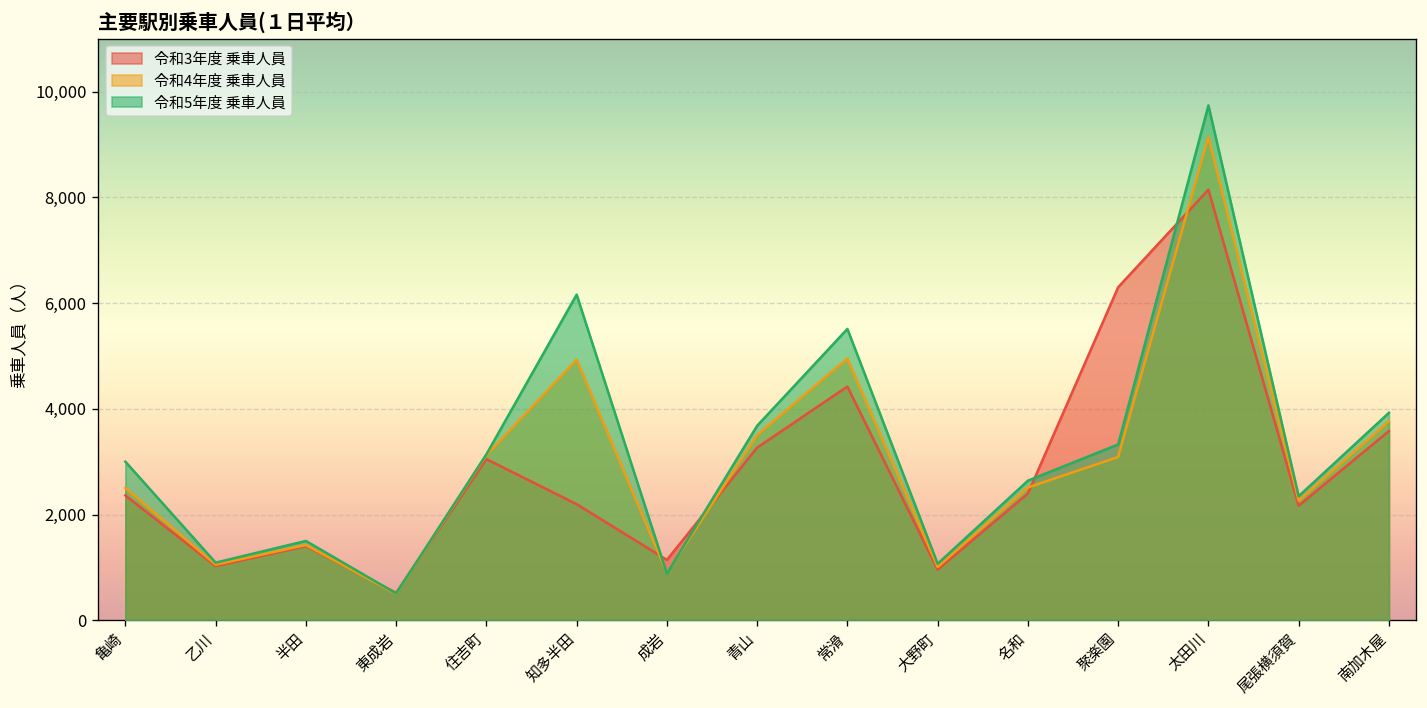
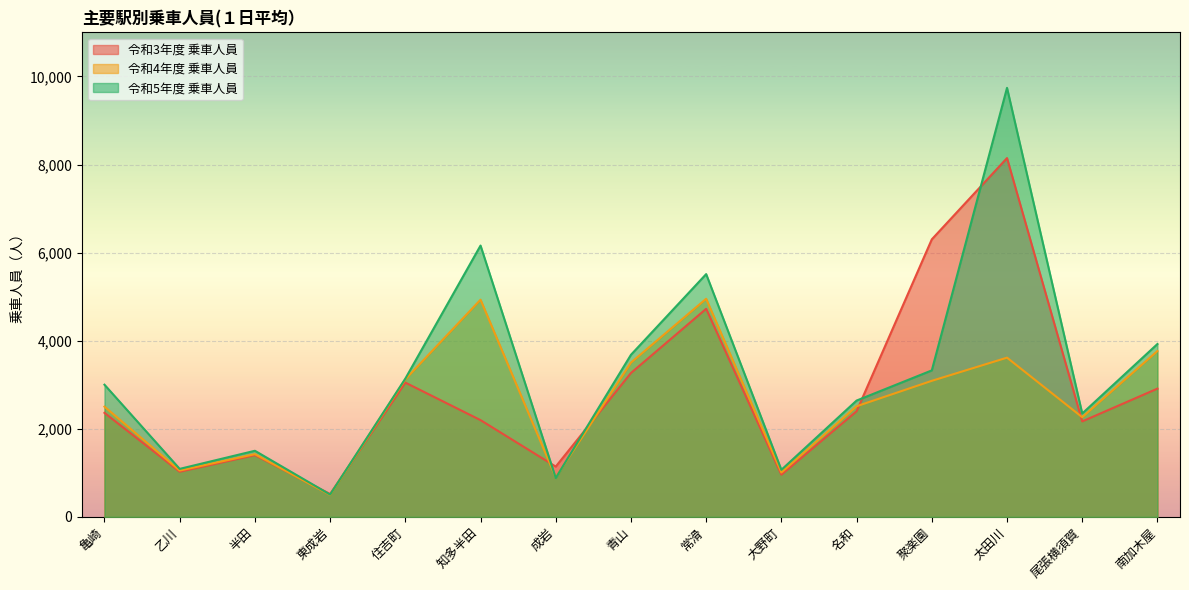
令和3年度 乗車人員, 常滑: 4,400 -> 4,700
令和4年度 乗車人員, 太田川: 9,100 -> 3,600
令和3年度 乗車人員, 南加木屋: 3,600 -> 2,900
